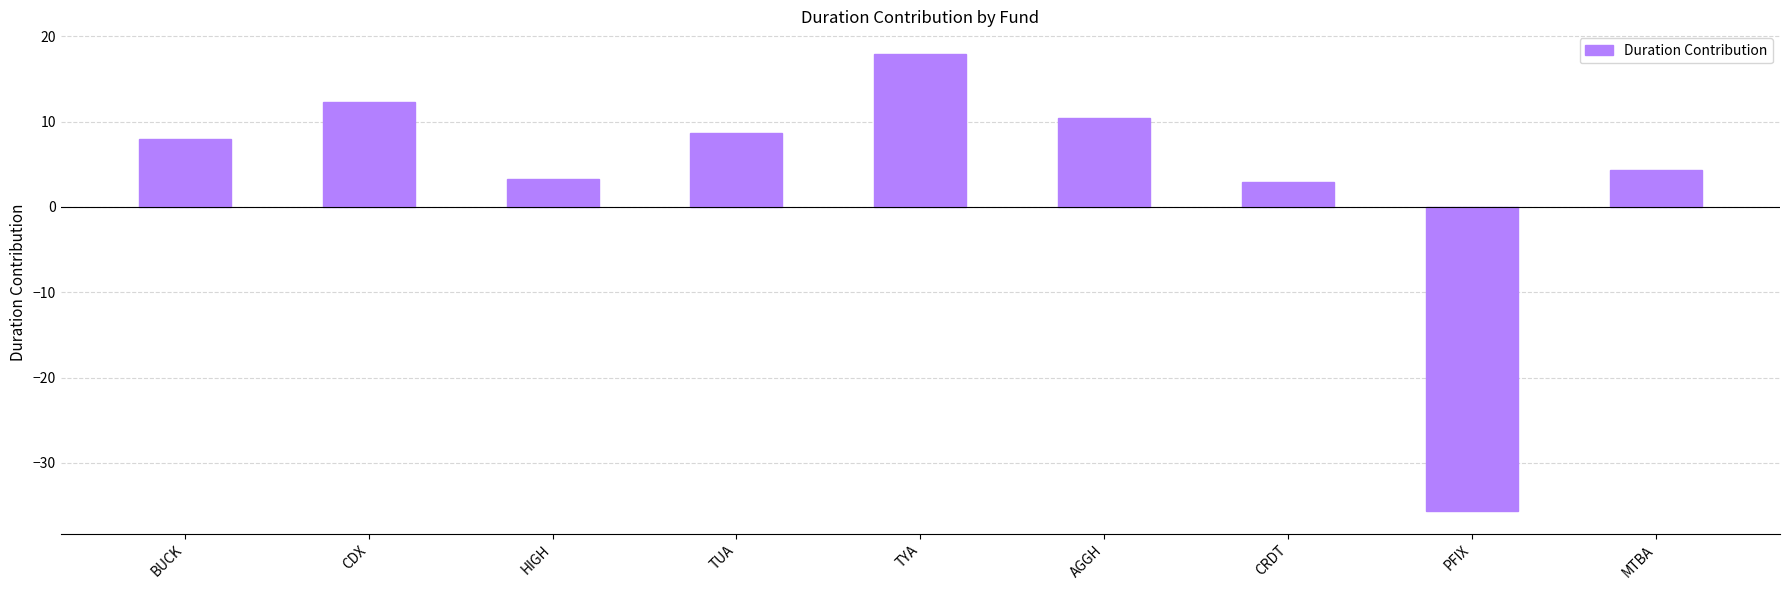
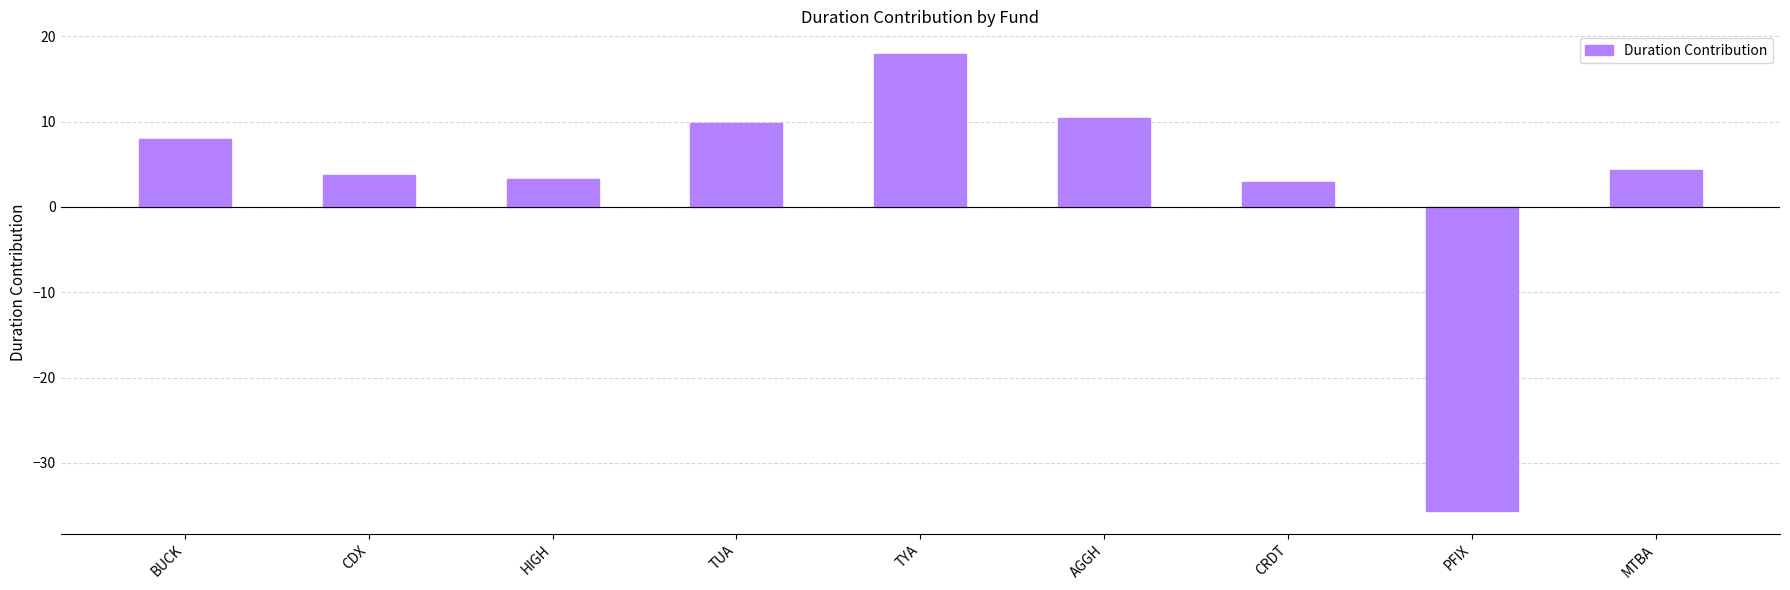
CDX: 12 -> 4
TUA: 9 -> 10
